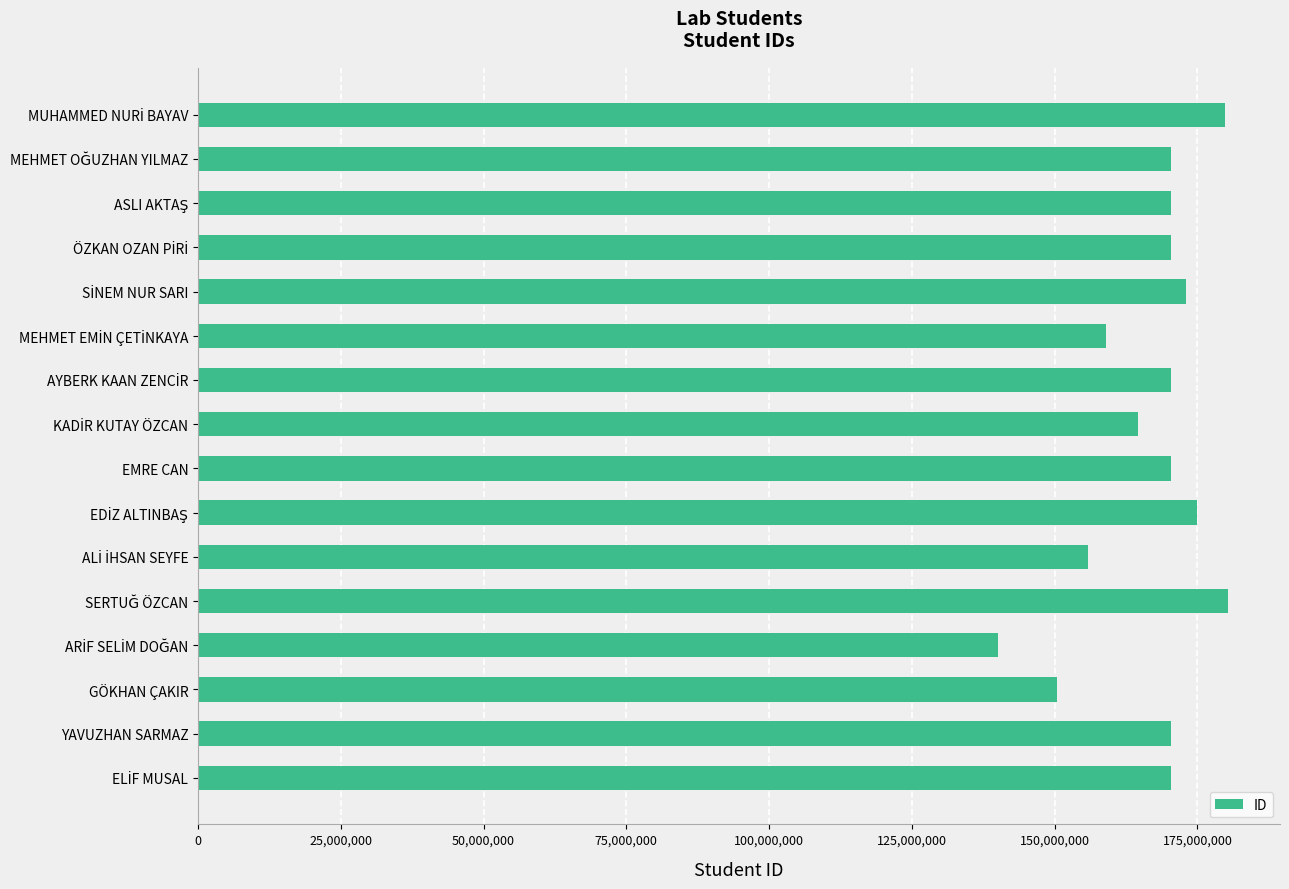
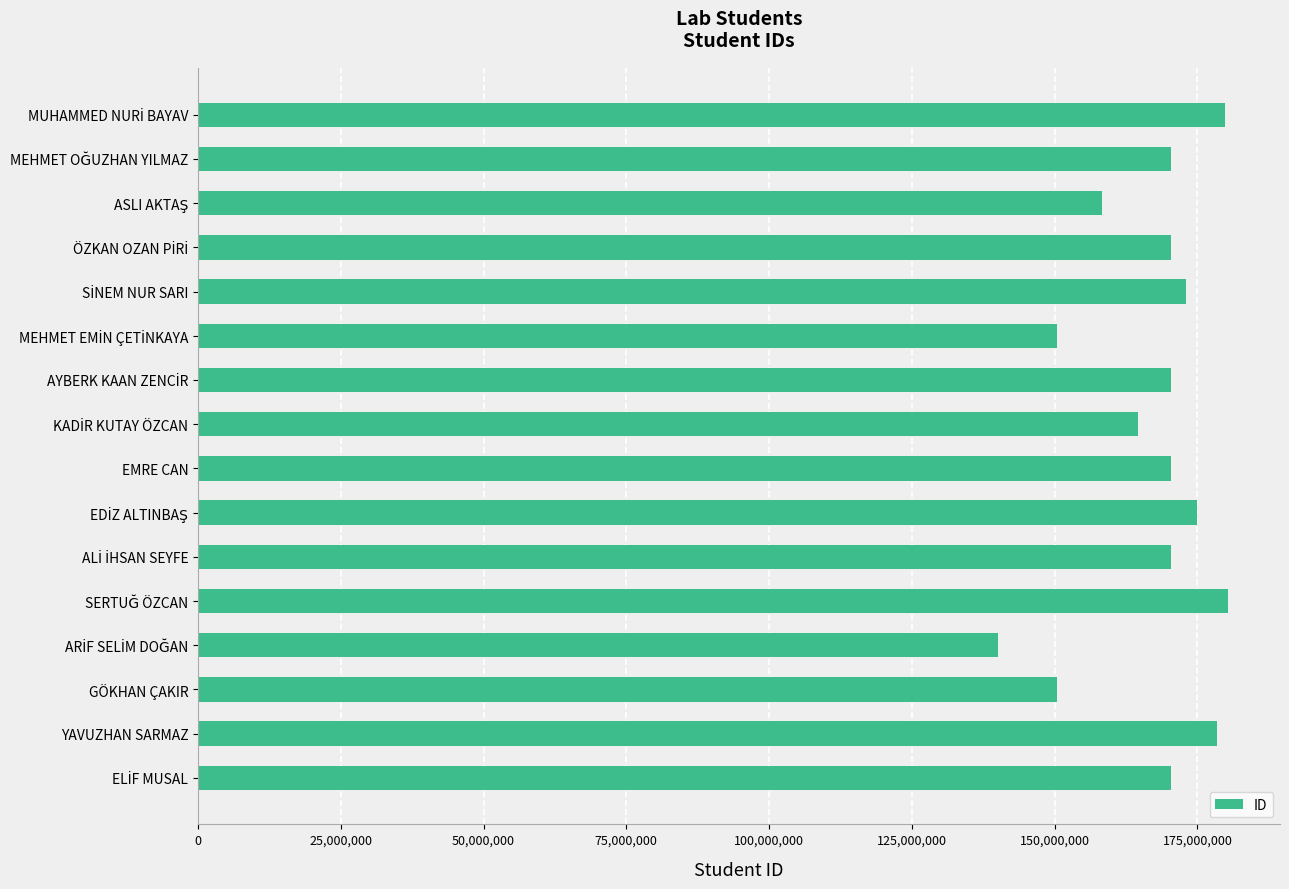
ASLI AKTAŞ: 170,000,000 -> 158,000,000
MEHMET EMİN ÇETİNKAYA: 159,000,000 -> 150,000,000
ALİ İHSAN SEYFE: 156,000,000 -> 170,000,000
YAVUZHAN SARMAZ: 170,000,000 -> 178,000,000
